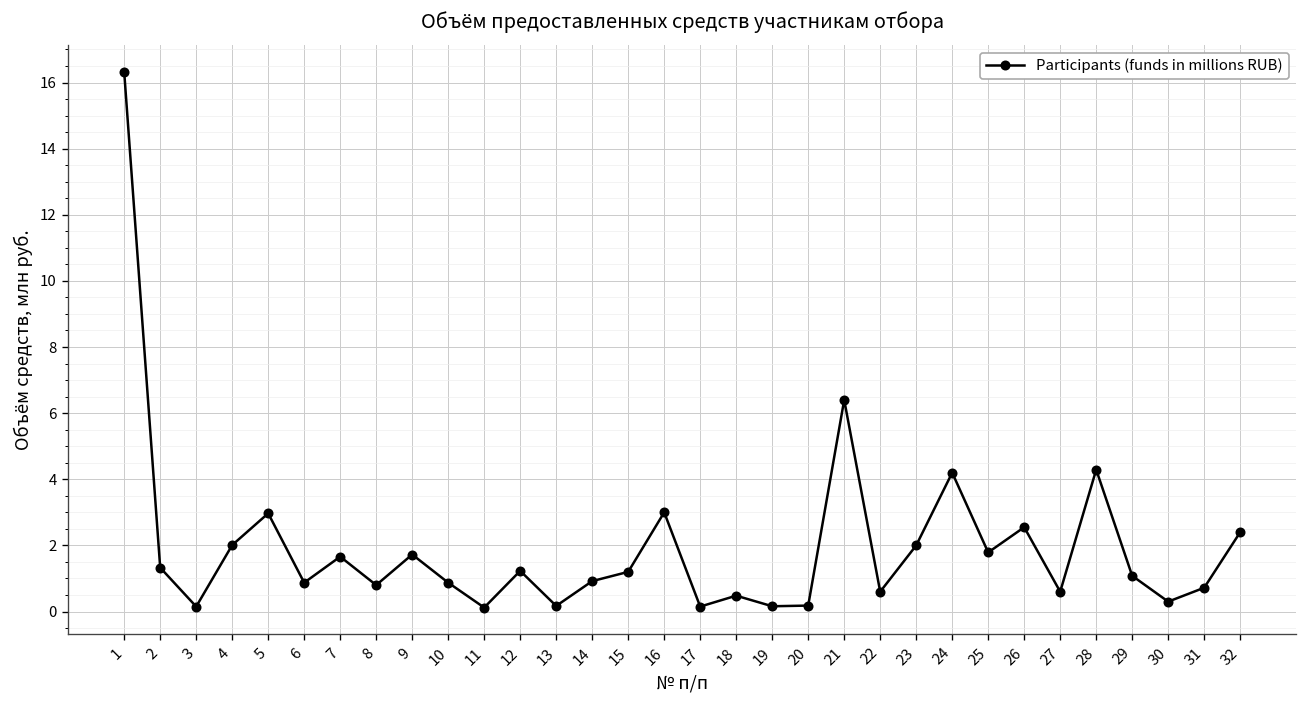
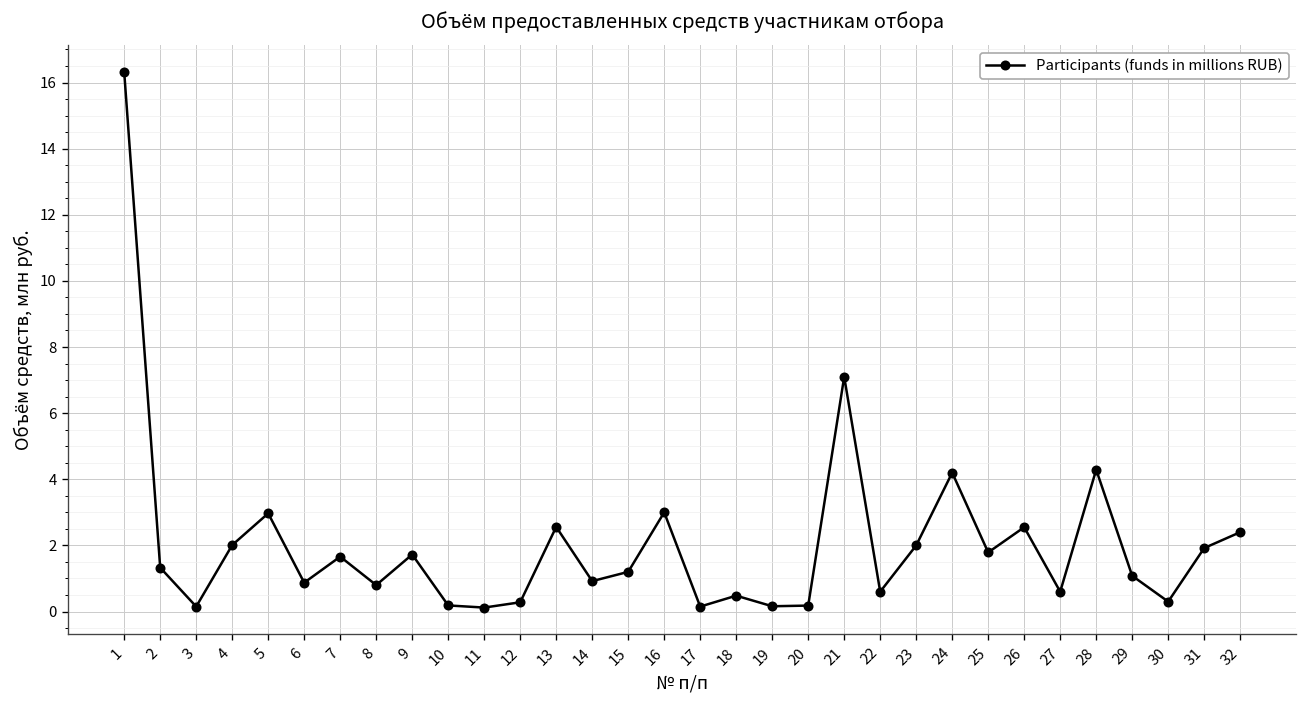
10: 0.9 -> 0.2
12: 1.2 -> 0.3
13: 0.2 -> 2.6
21: 6.4 -> 7.1
31: 0.7 -> 1.9
